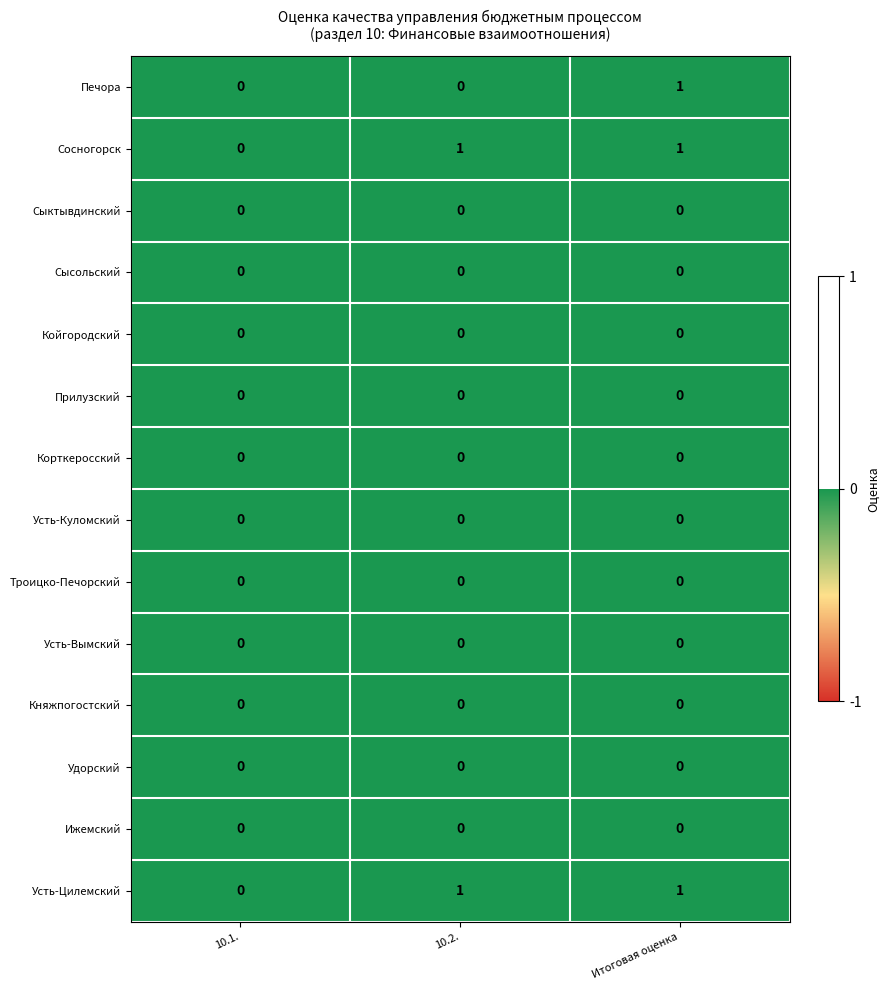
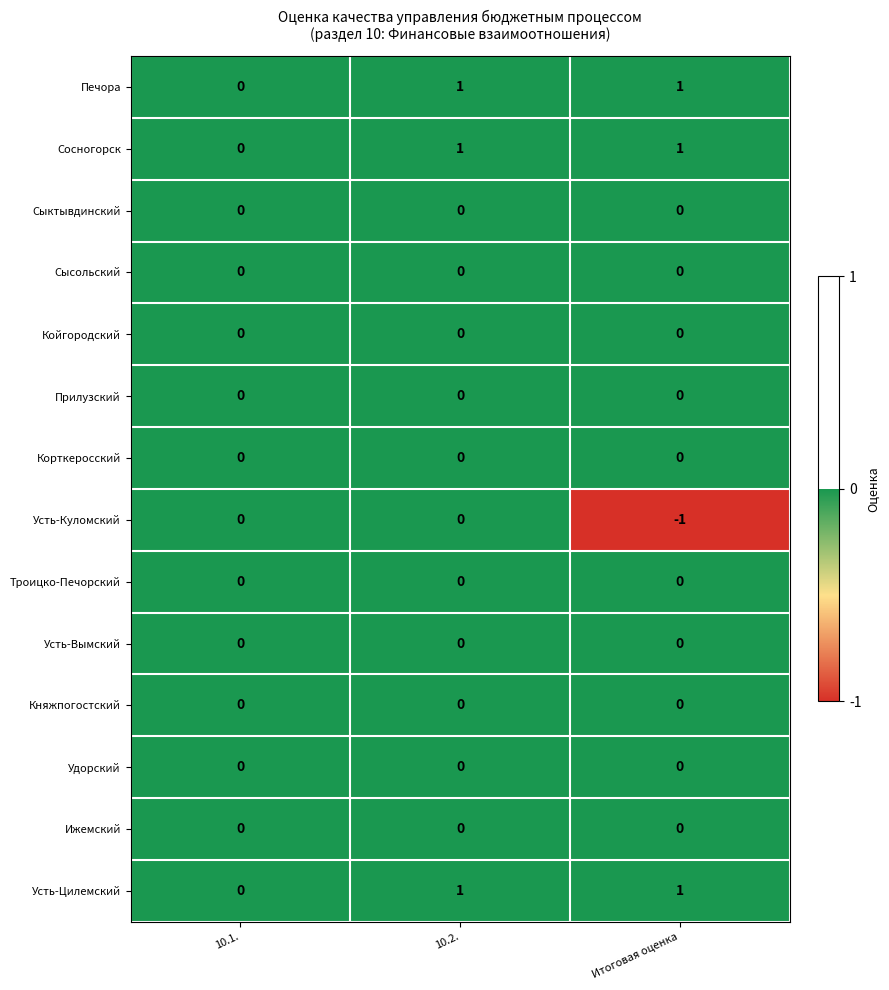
Печора, 10.2.: 0 -> 1
Усть-Куломский, Итоговая оценка: 0 -> -1
